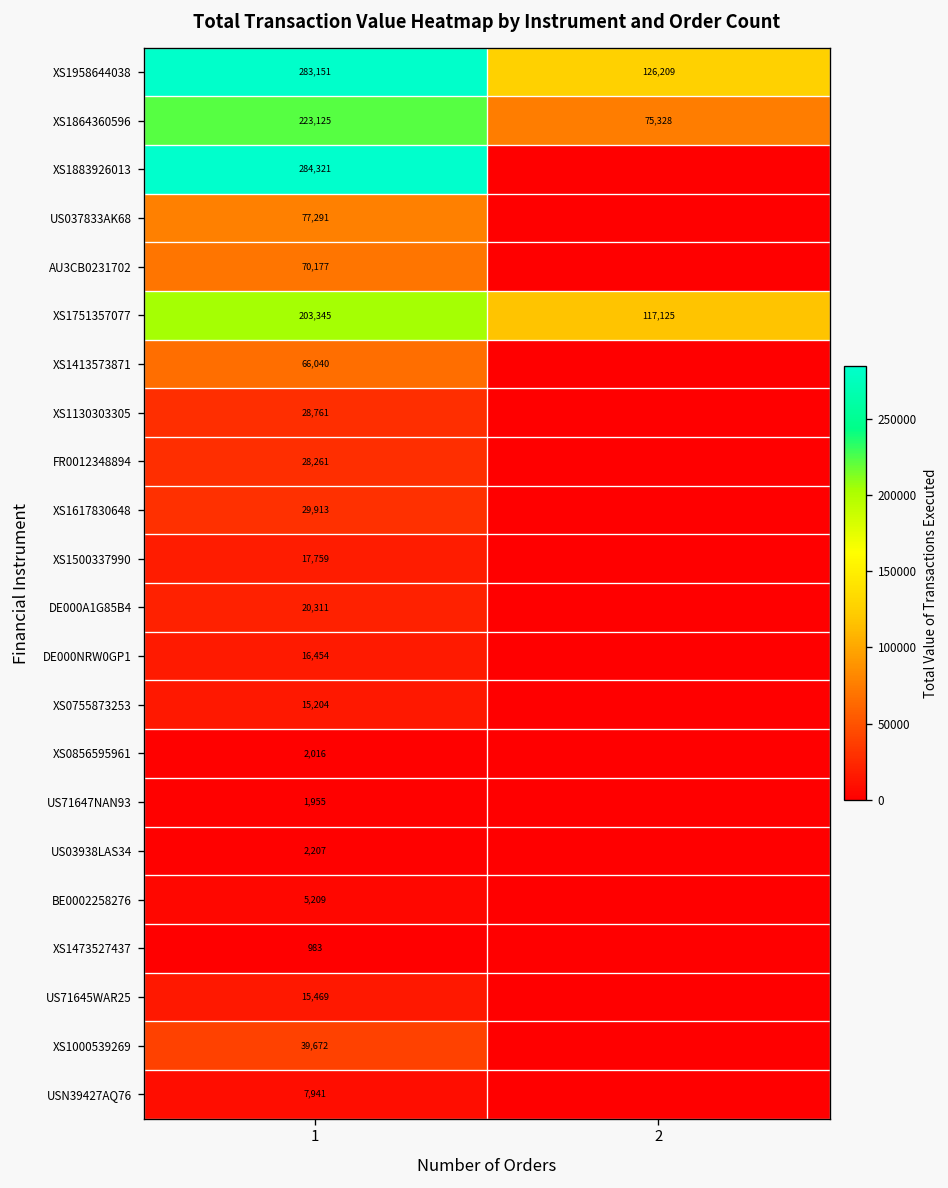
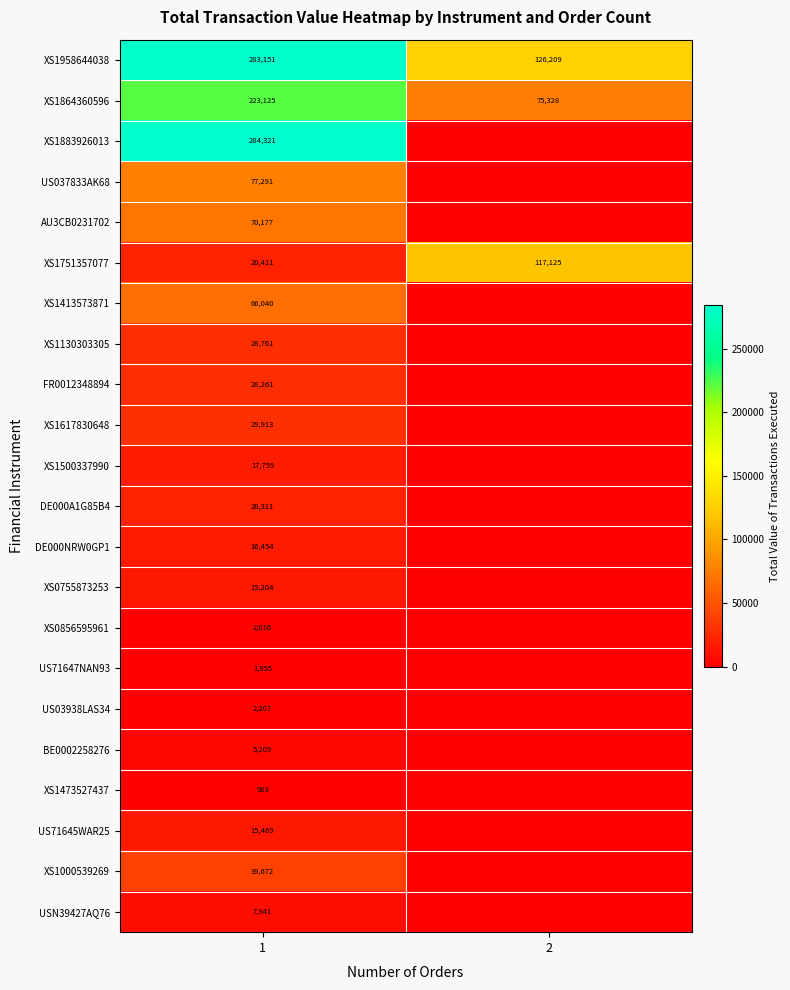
XS1751357077, 1: 203,345 -> 20,411
